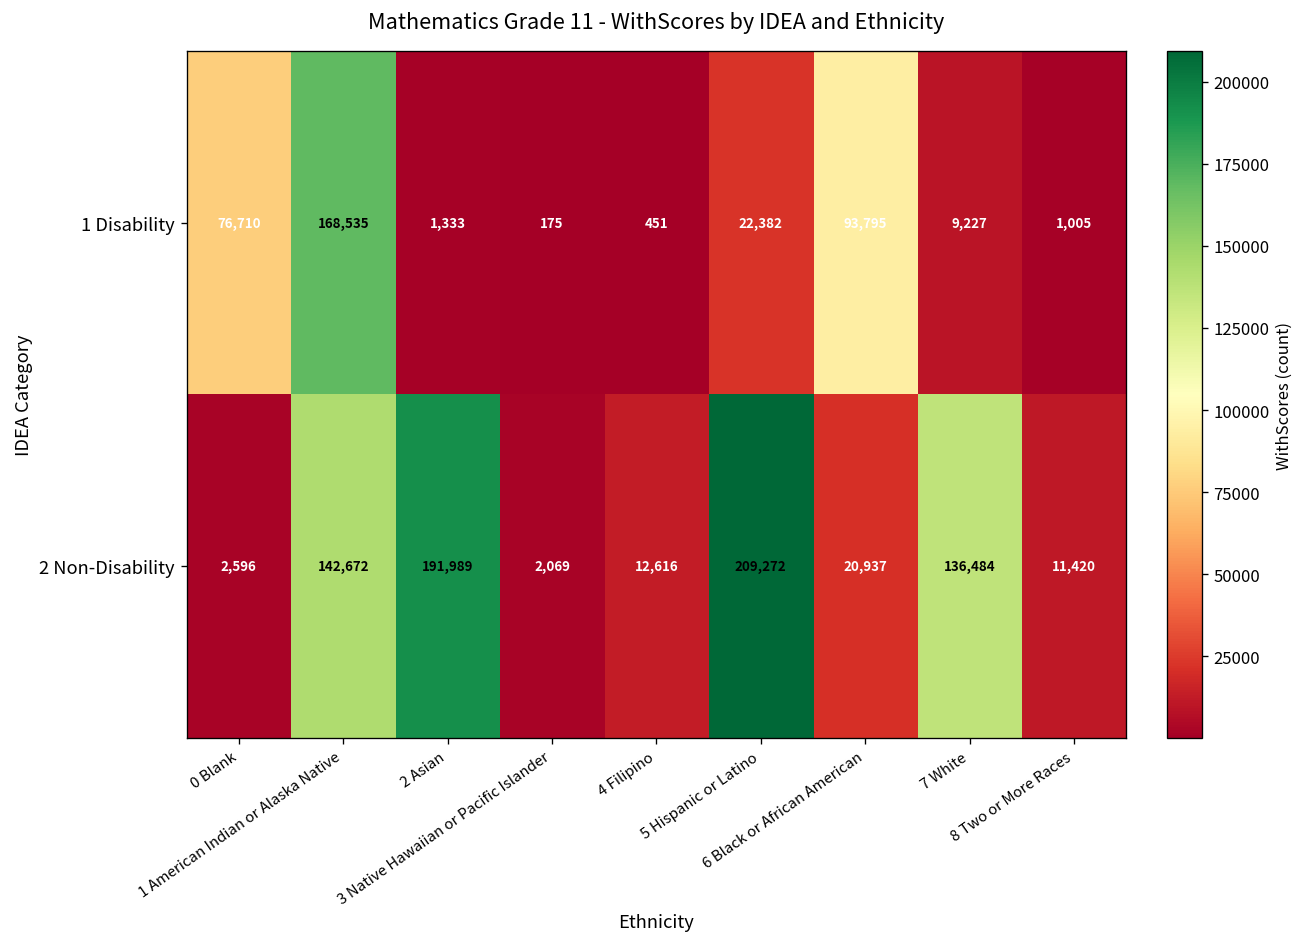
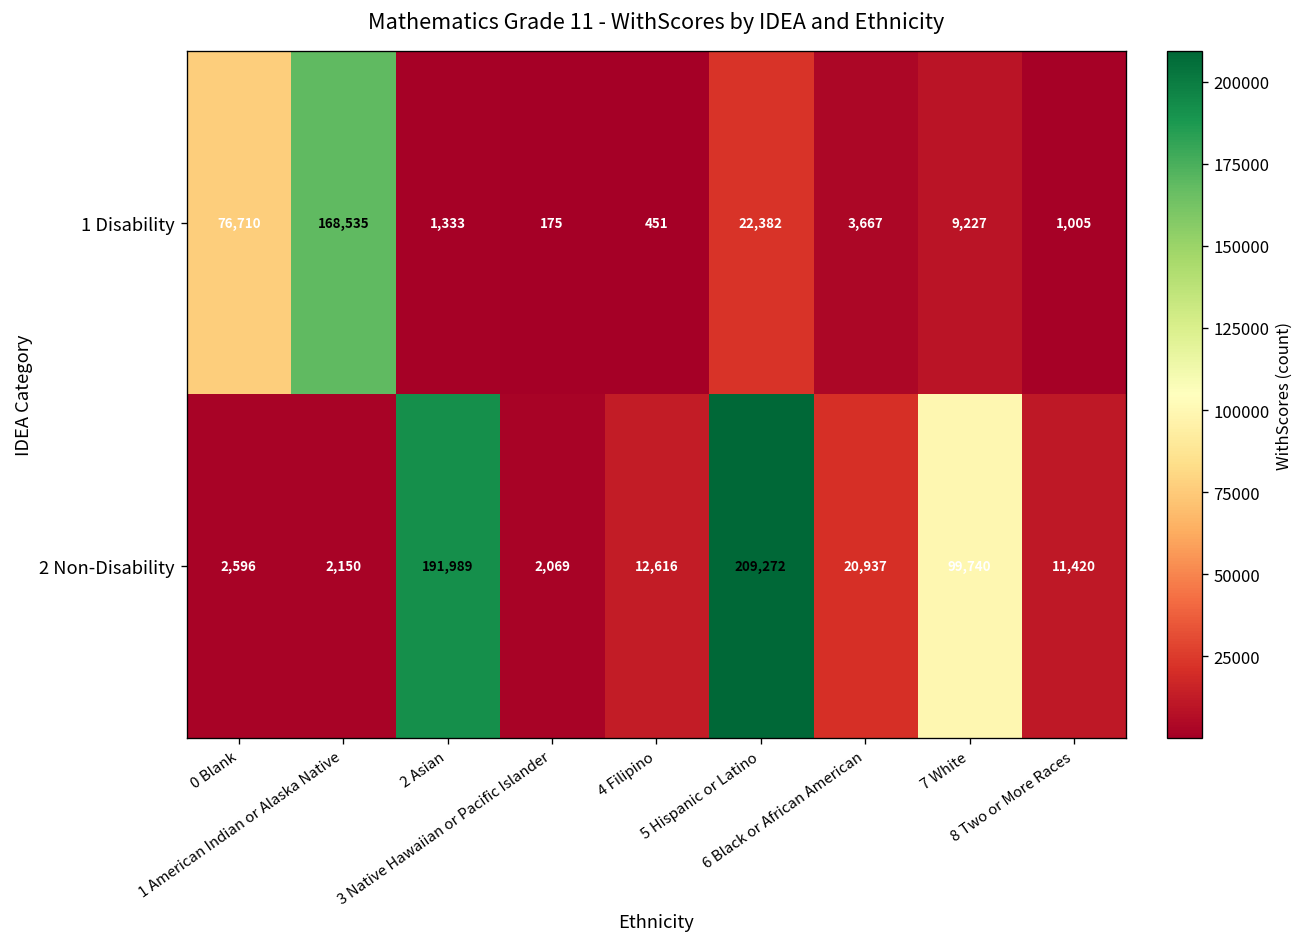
1 Disability, 6 Black or African American: 93,795 -> 3,667
2 Non-Disability, 1 American Indian or Alaska Native: 142,672 -> 2,150
2 Non-Disability, 7 White: 136,484 -> 99,740
